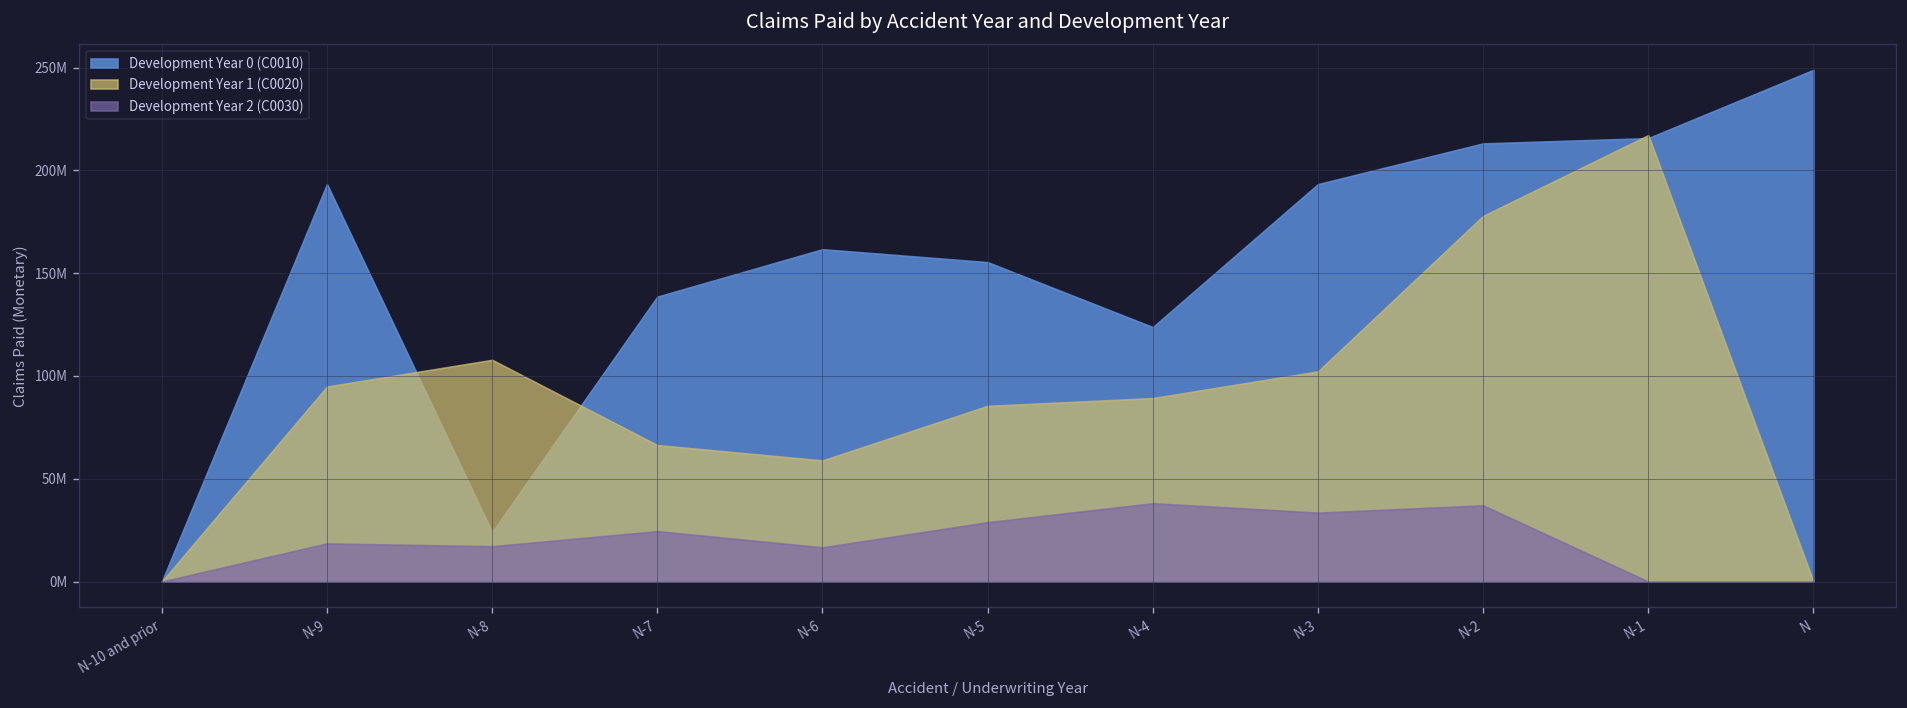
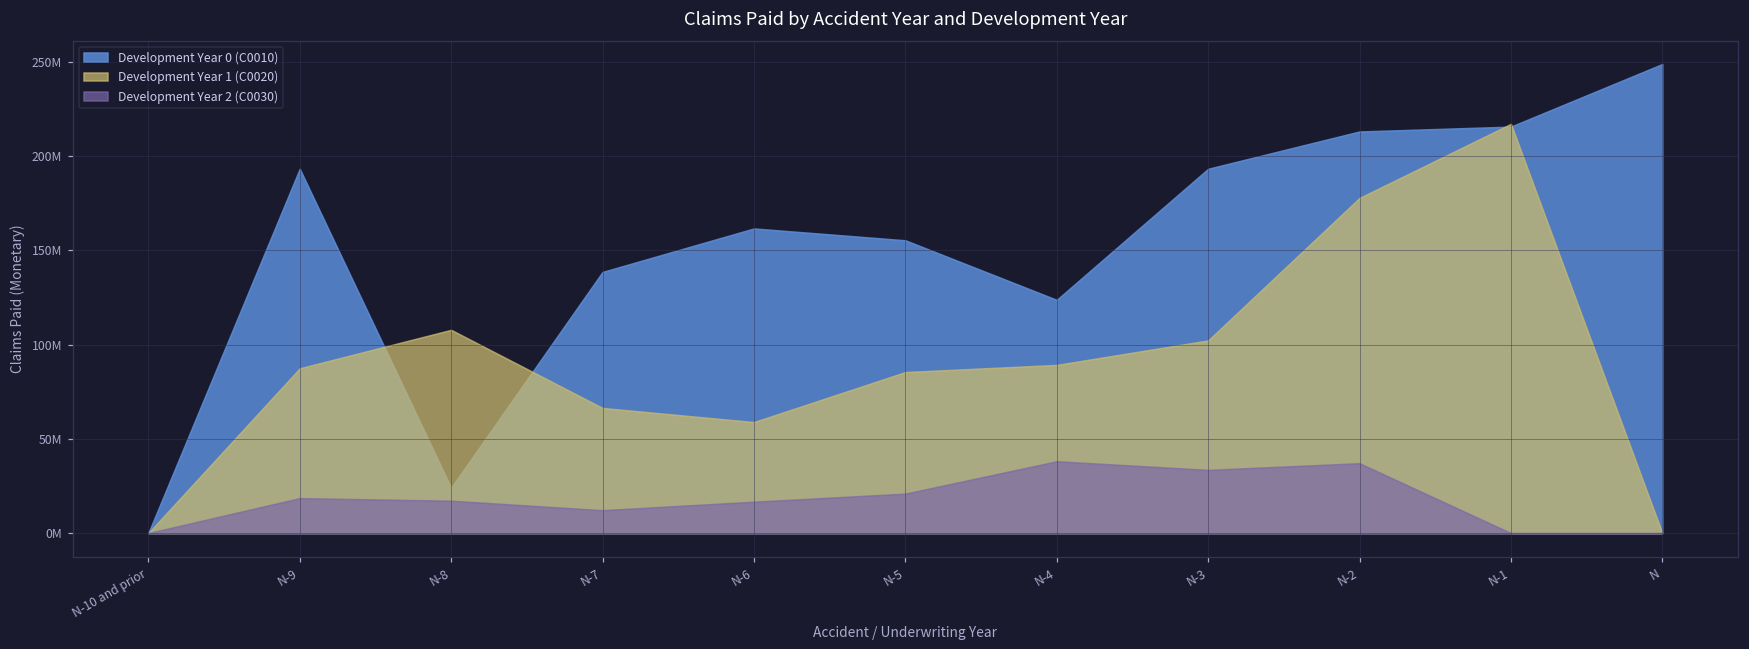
Development Year 1 (C0020), N-9: 95000000 -> 87000000
Development Year 2 (C0030), N-7: 25000000 -> 12000000
Development Year 2 (C0030), N-5: 29000000 -> 21000000
